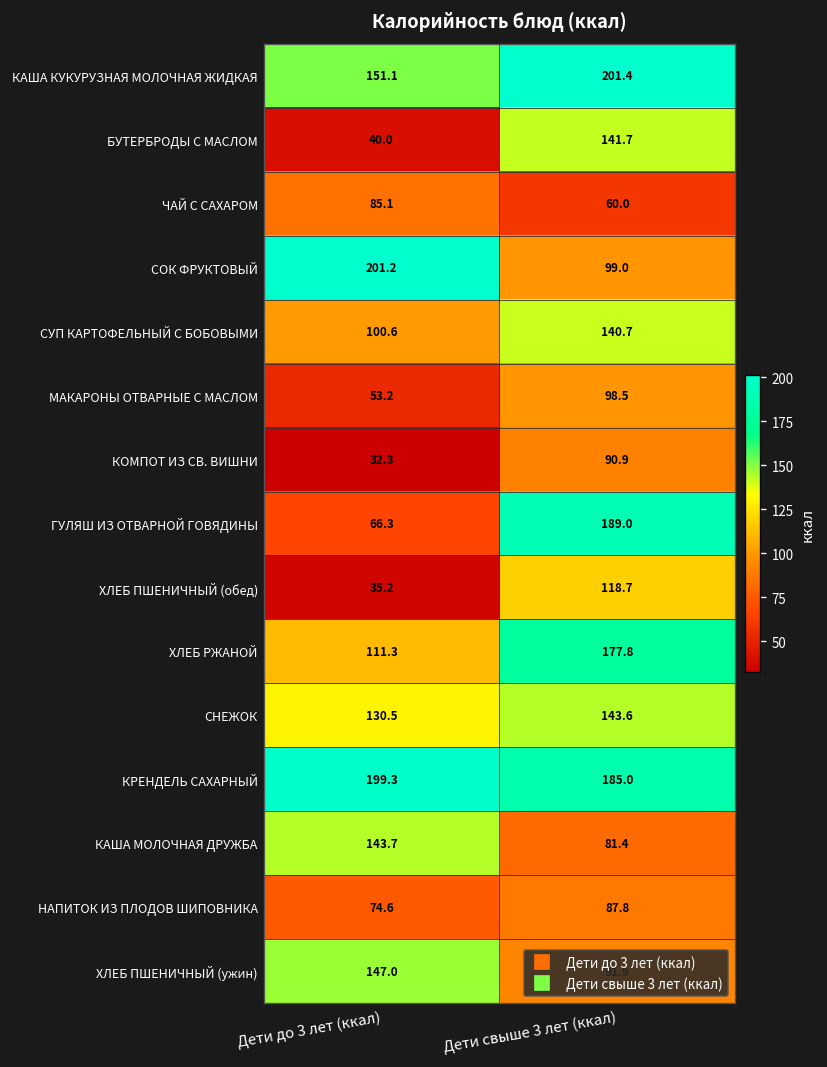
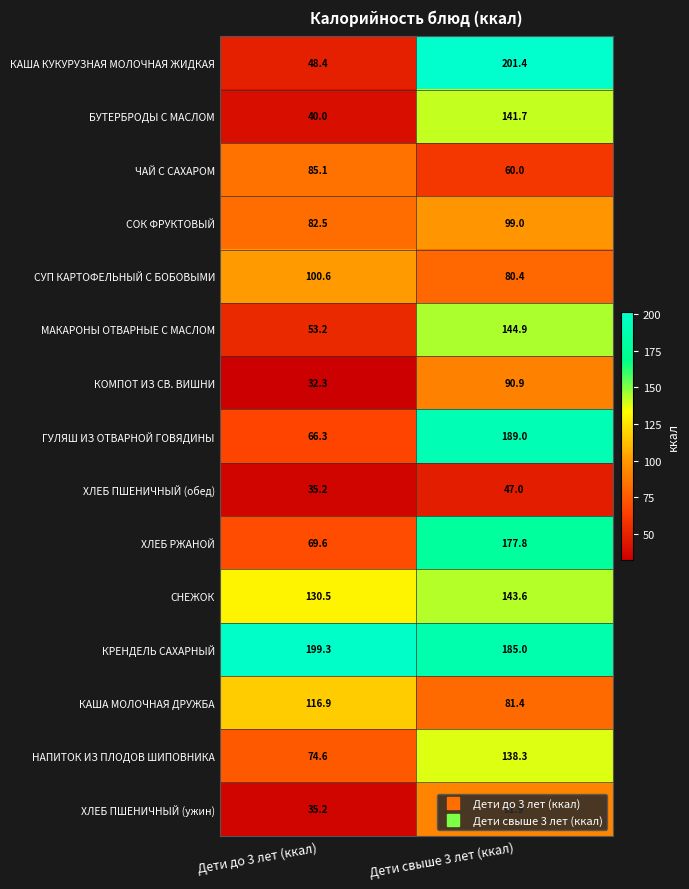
КАША КУКУРУЗНАЯ МОЛОЧНАЯ ЖИДКАЯ, Дети до 3 лет (ккал): 151.1 -> 48.4
СОК ФРУКТОВЫЙ, Дети до 3 лет (ккал): 201.2 -> 82.5
СУП КАРТОФЕЛЬНЫЙ С БОБОВЫМИ, Дети свыше 3 лет (ккал): 140.7 -> 80.4
МАКАРОНЫ ОТВАРНЫЕ С МАСЛОМ, Дети свыше 3 лет (ккал): 98.5 -> 144.9
ХЛЕБ ПШЕНИЧНЫЙ (обед), Дети свыше 3 лет (ккал): 118.7 -> 47.0
ХЛЕБ РЖАНОЙ, Дети до 3 лет (ккал): 111.3 -> 69.6
КАША МОЛОЧНАЯ ДРУЖБА, Дети до 3 лет (ккал): 143.7 -> 116.9
НАПИТОК ИЗ ПЛОДОВ ШИПОВНИКА, Дети свыше 3 лет (ккал): 87.8 -> 138.3
ХЛЕБ ПШЕНИЧНЫЙ (ужин), Дети до 3 лет (ккал): 147.0 -> 35.2
